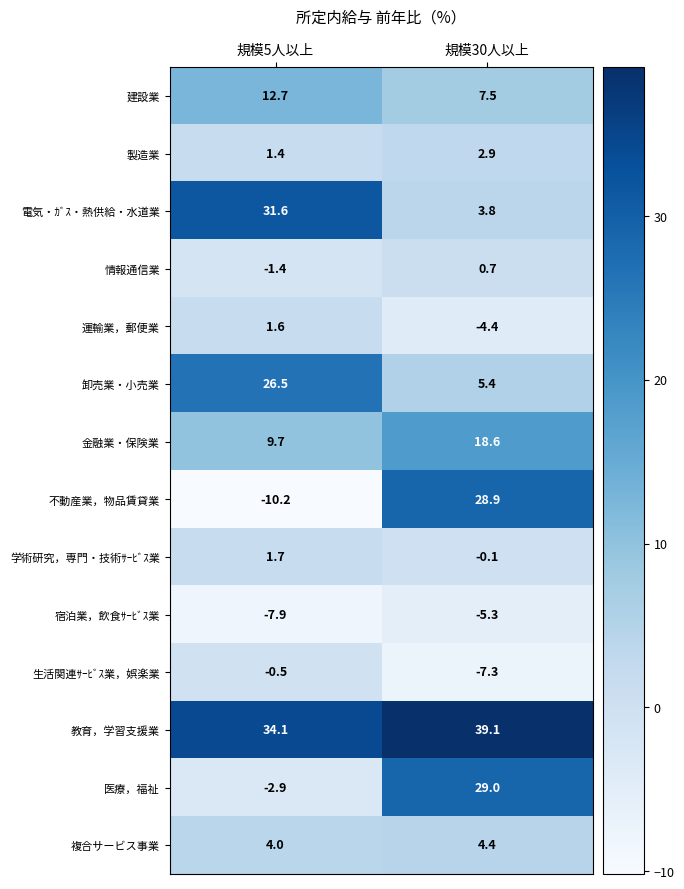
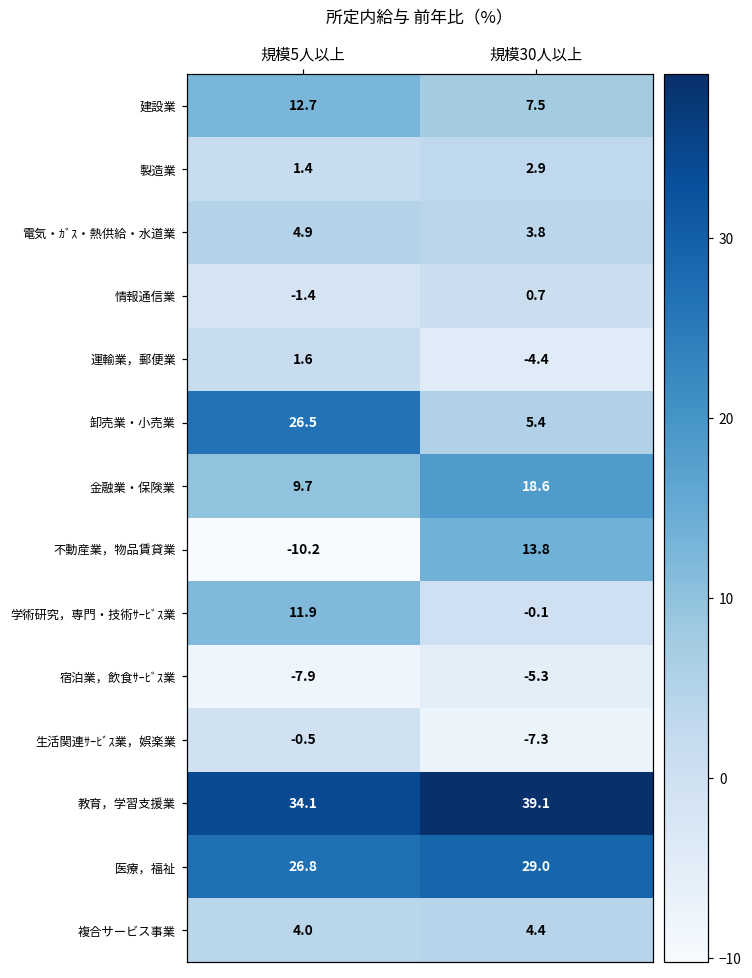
電気・ｶﾞｽ・熱供給・水道業, 規模5人以上: 31.6 -> 4.9
不動産業，物品賃貸業, 規模30人以上: 28.9 -> 13.8
学術研究，専門・技術ｻｰﾋﾞｽ業, 規模5人以上: 1.7 -> 11.9
医療，福祉, 規模5人以上: -2.9 -> 26.8
